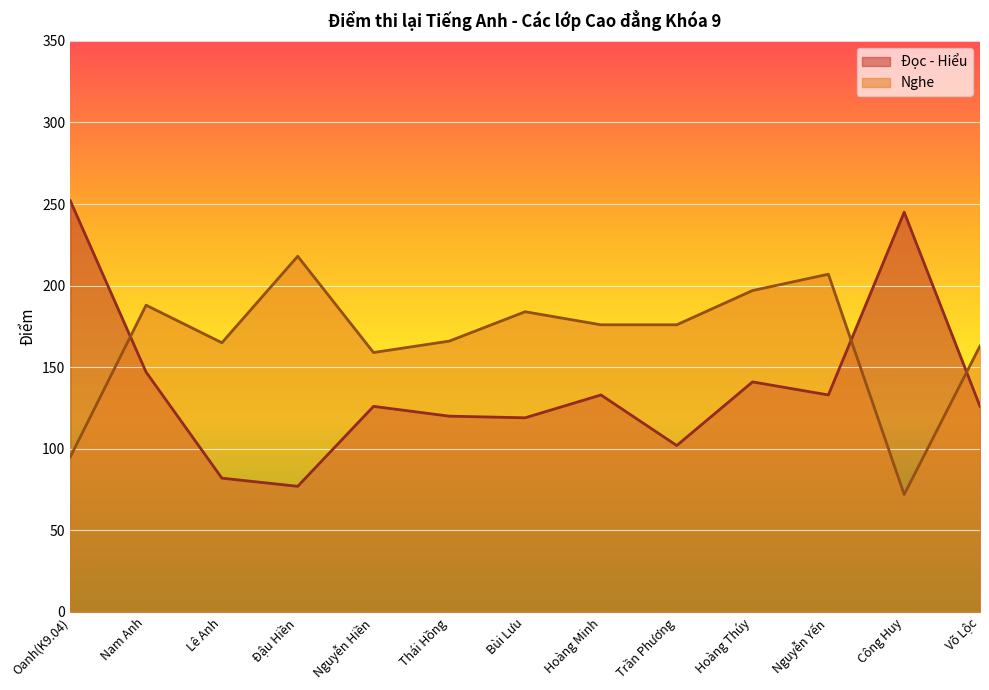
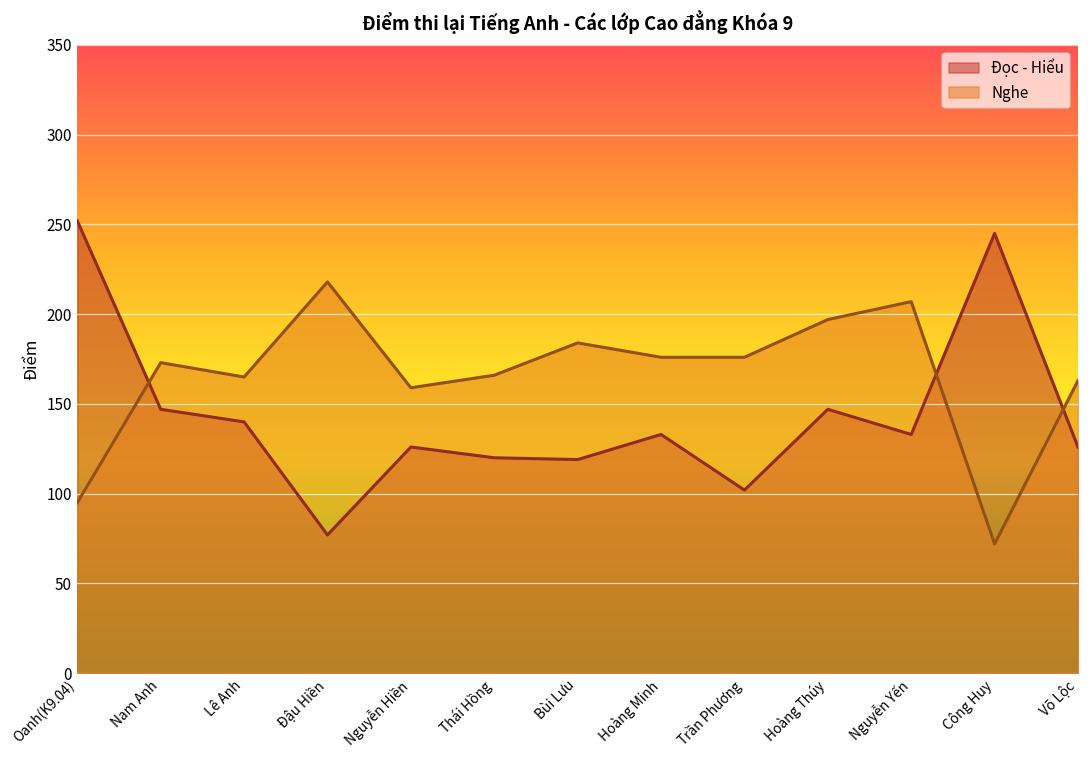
Nghe, Nam Anh: 188 -> 173
Đọc - Hiểu, Lê Anh: 82 -> 140
Đọc - Hiểu, Hoàng Thúy: 141 -> 147
